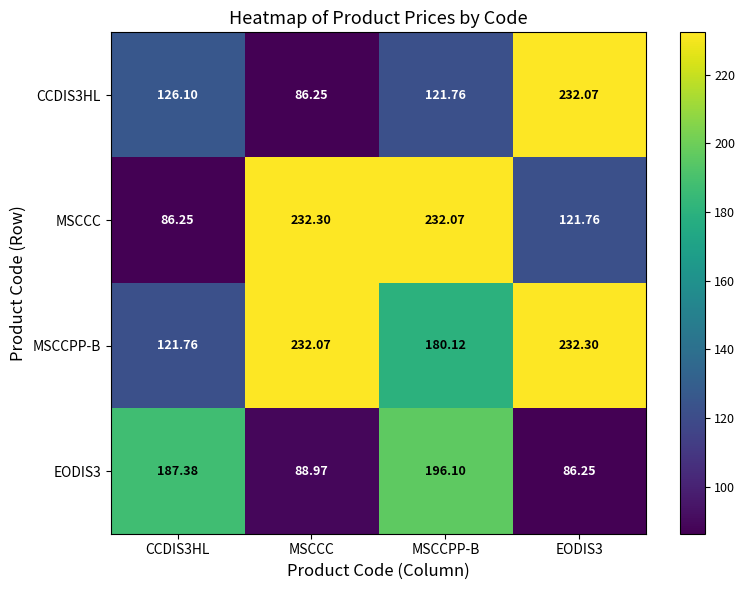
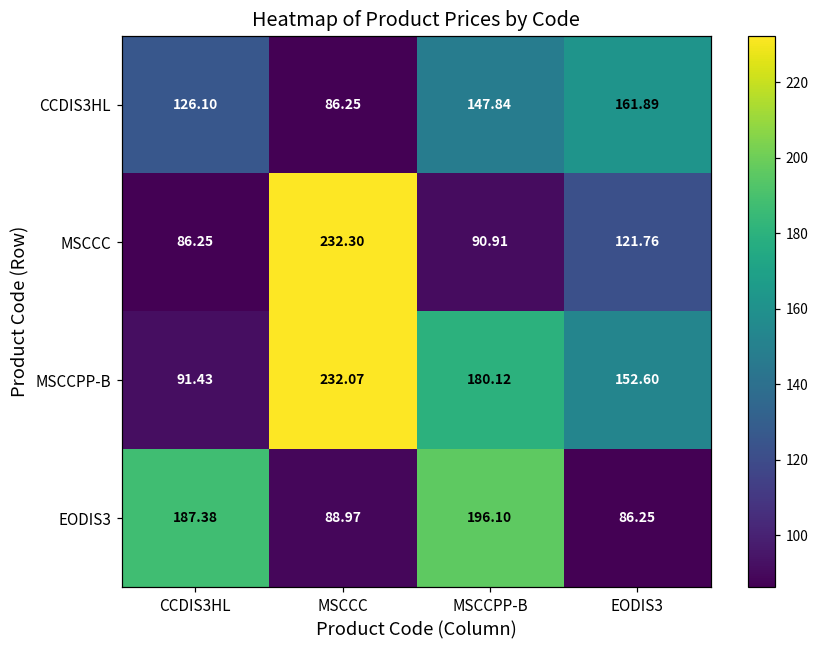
CCDIS3HL, MSCCPP-B: 121.76 -> 147.84
CCDIS3HL, EODIS3: 232.07 -> 161.89
MSCCC, MSCCPP-B: 232.07 -> 90.91
MSCCPP-B, CCDIS3HL: 121.76 -> 91.43
MSCCPP-B, EODIS3: 232.30 -> 152.60
